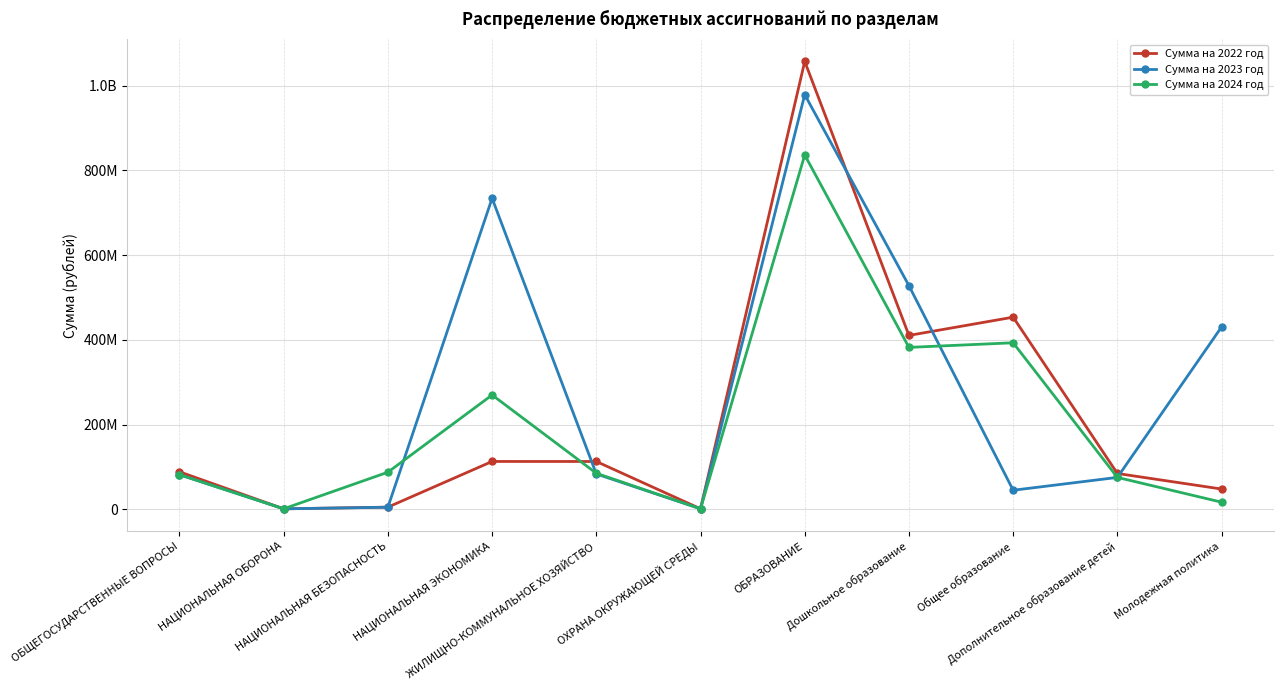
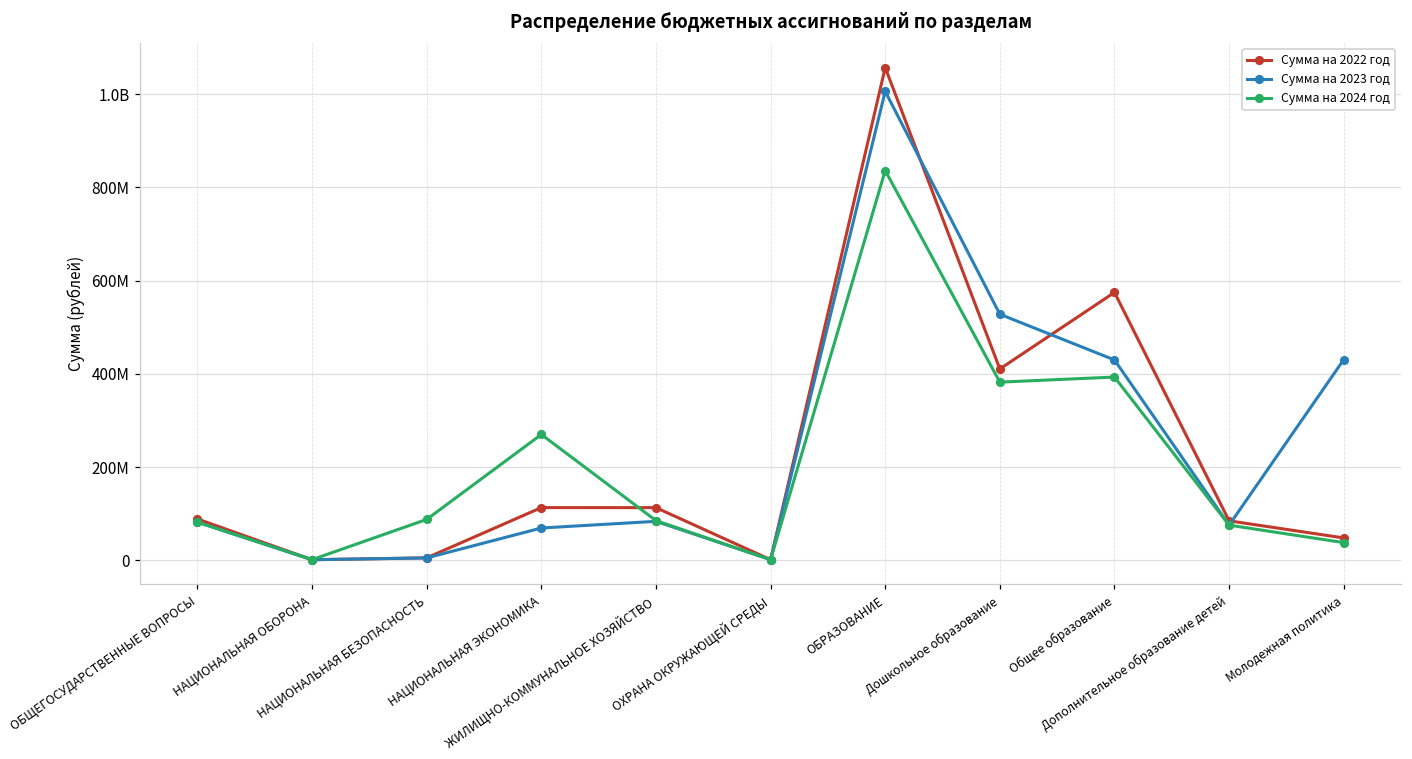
Сумма на 2023 год, НАЦИОНАЛЬНАЯ ЭКОНОМИКА: 730000000 -> 70000000
Сумма на 2023 год, ОБРАЗОВАНИЕ: 980000000 -> 1010000000
Сумма на 2022 год, Общее образование: 450000000 -> 570000000
Сумма на 2023 год, Общее образование: 40000000 -> 430000000
Сумма на 2024 год, Молодежная политика: 20000000 -> 40000000
